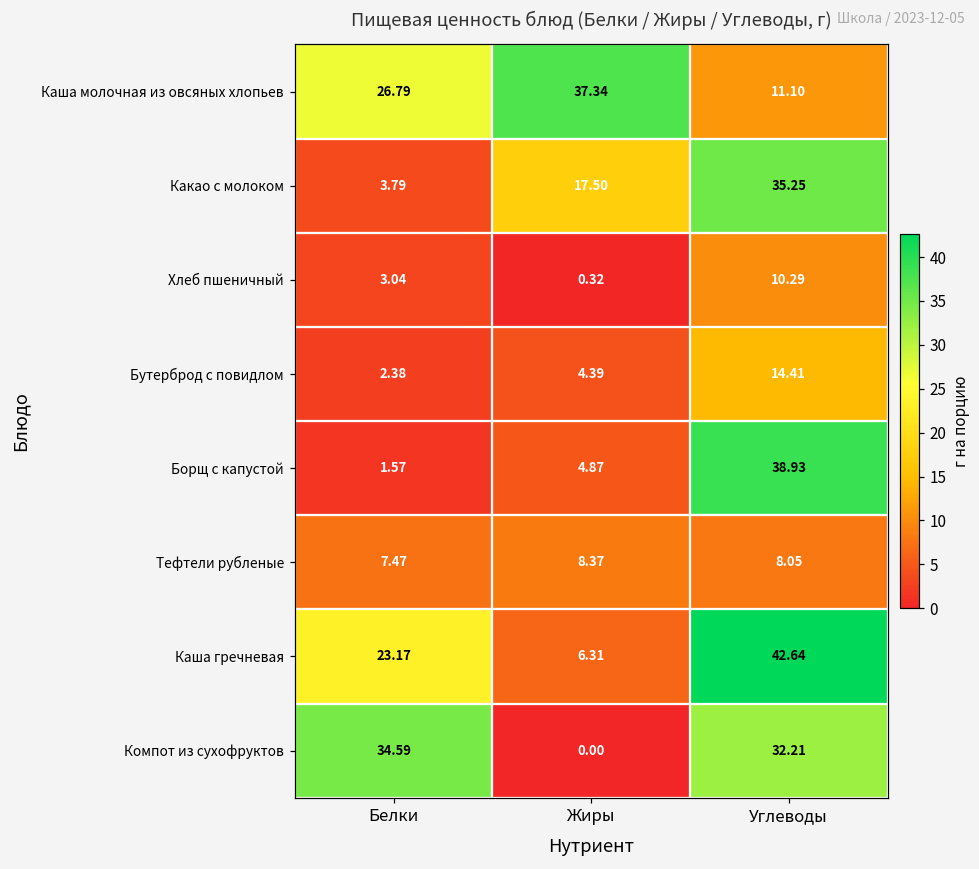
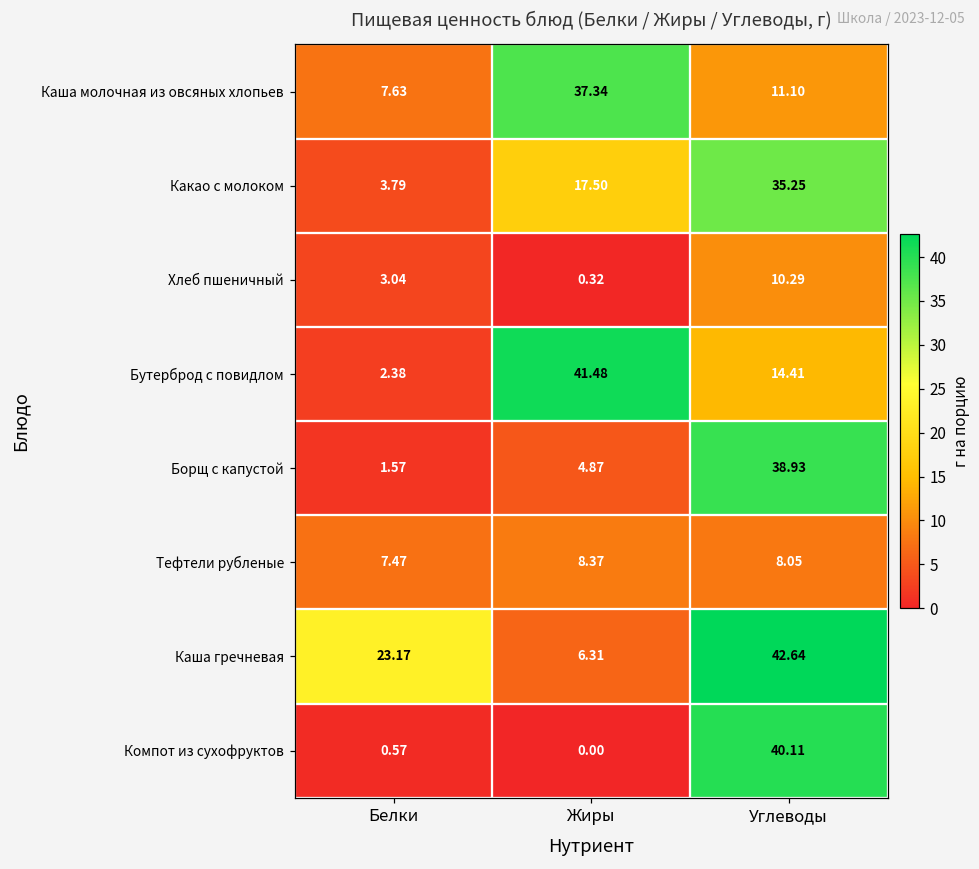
Каша молочная из овсяных хлопьев, Белки: 26.79 -> 7.63
Бутерброд с повидлом, Жиры: 4.39 -> 41.48
Компот из сухофруктов, Белки: 34.59 -> 0.57
Компот из сухофруктов, Углеводы: 32.21 -> 40.11
